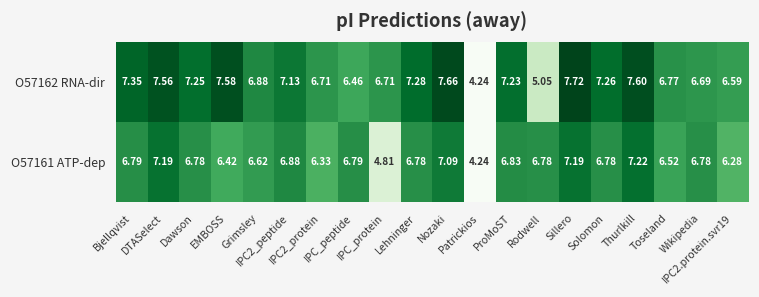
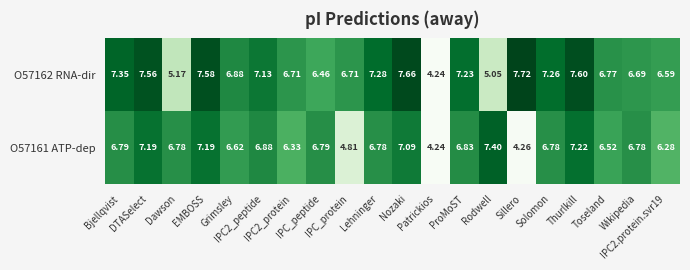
O57162 RNA-dir, Dawson: 7.25 -> 5.17
O57161 ATP-dep, EMBOSS: 6.42 -> 7.19
O57161 ATP-dep, Rodwell: 6.78 -> 7.40
O57161 ATP-dep, Sillero: 7.19 -> 4.26
